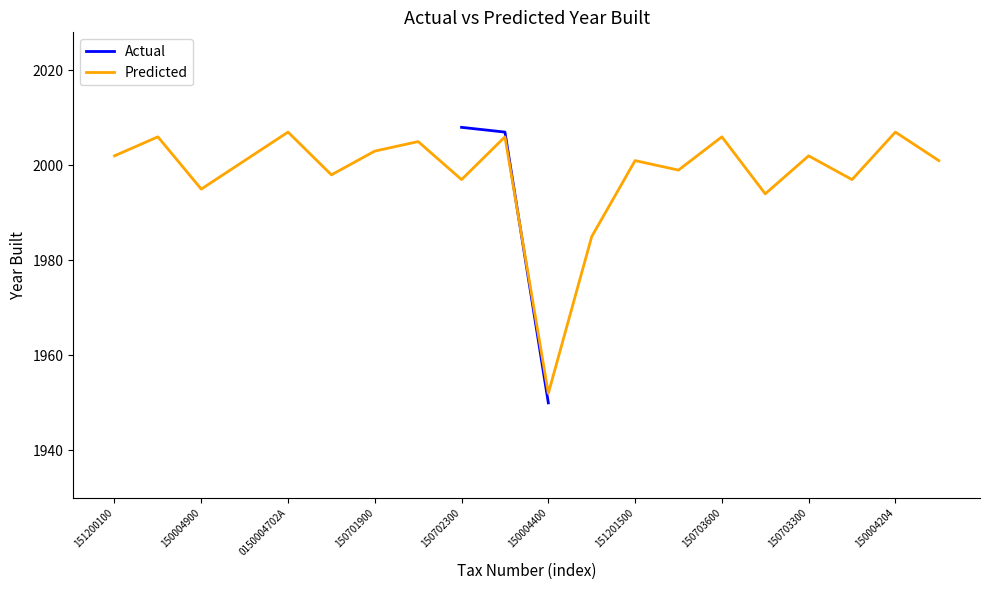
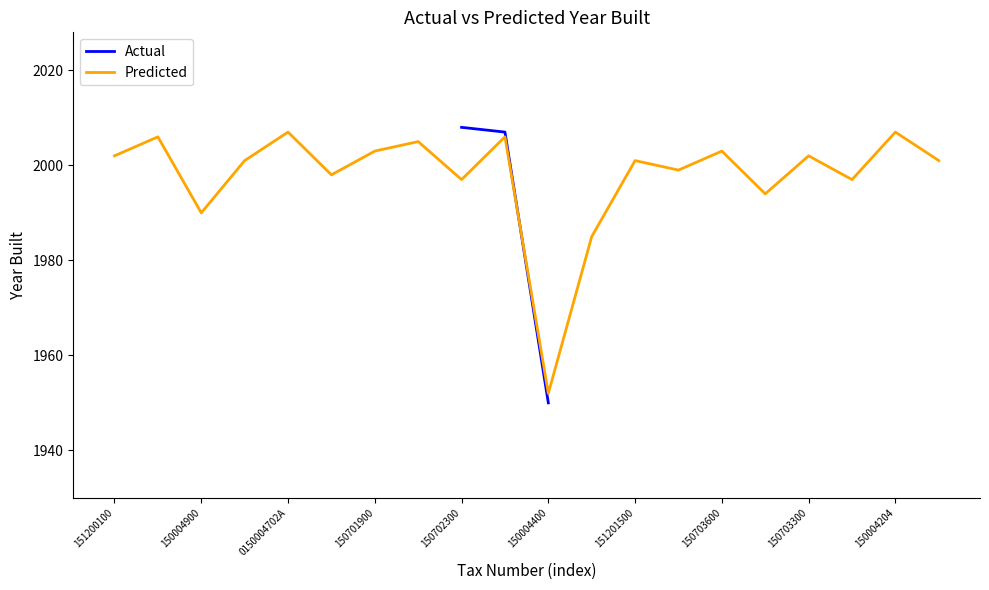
Predicted, 150004900: 1995 -> 1990
Predicted, 150703600: 2006 -> 2003
